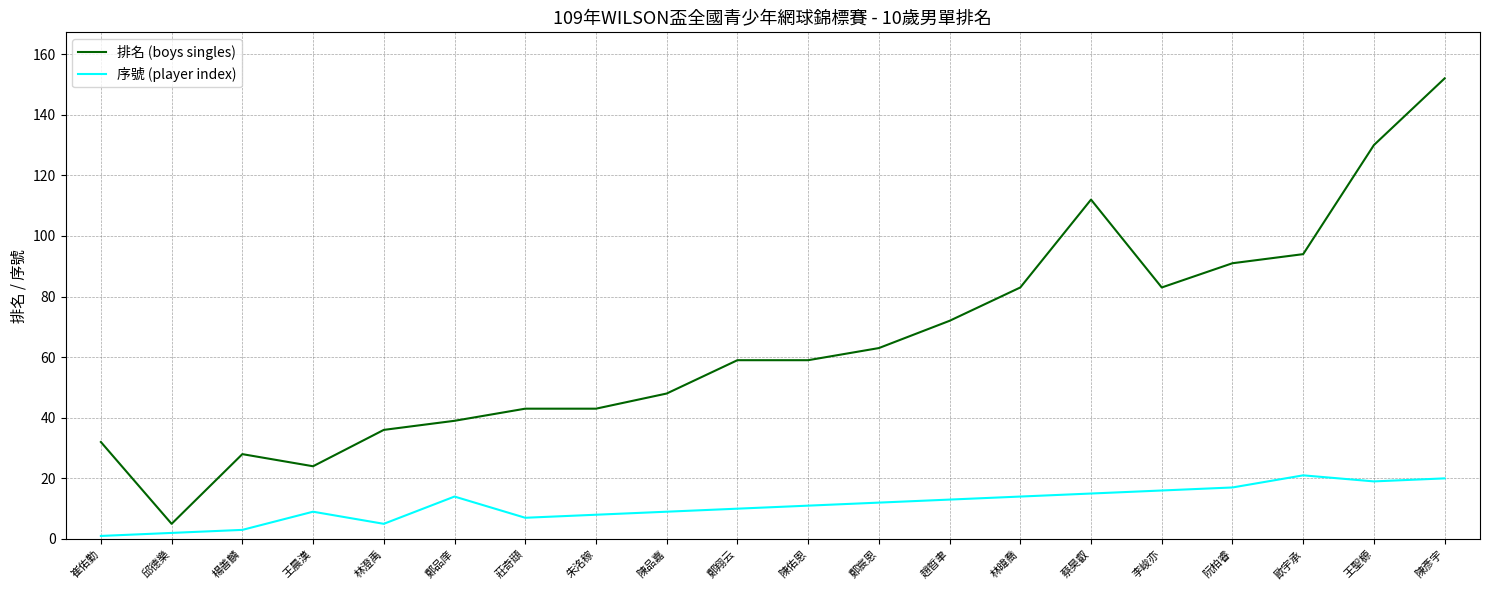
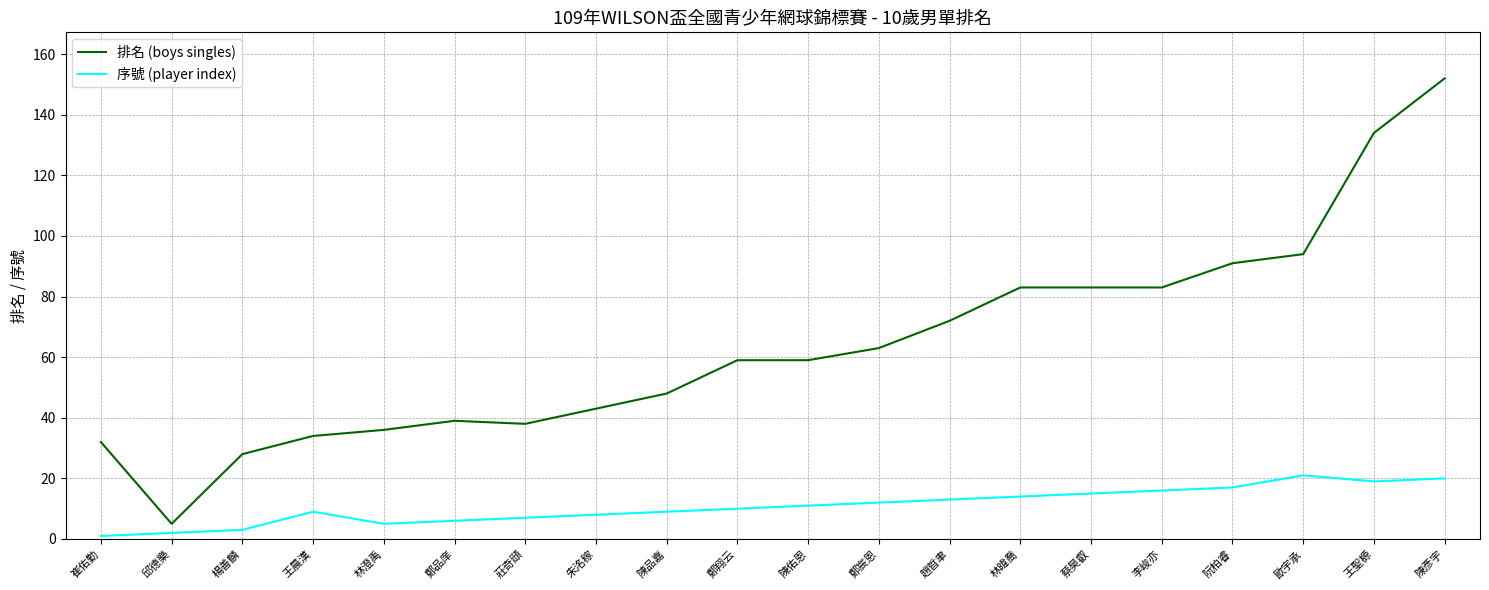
排名 (boys singles), 王晨漢: 24 -> 34
序號 (player index), 鄭品庠: 14 -> 6
排名 (boys singles), 莊奇頲: 43 -> 38
排名 (boys singles), 蔡昊叡: 112 -> 83
排名 (boys singles), 王聖榞: 130 -> 134
